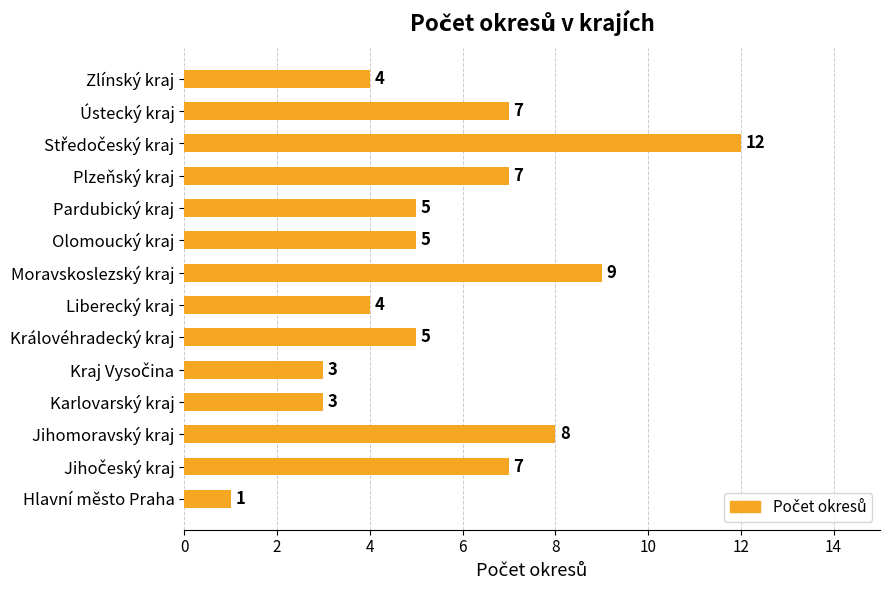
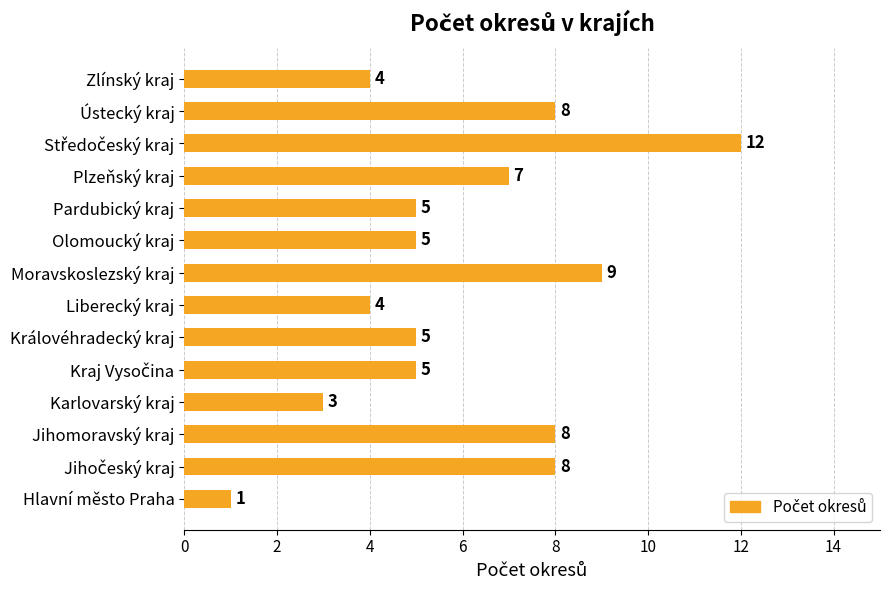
Ústecký kraj: 7 -> 8
Kraj Vysočina: 3 -> 5
Jihočeský kraj: 7 -> 8
